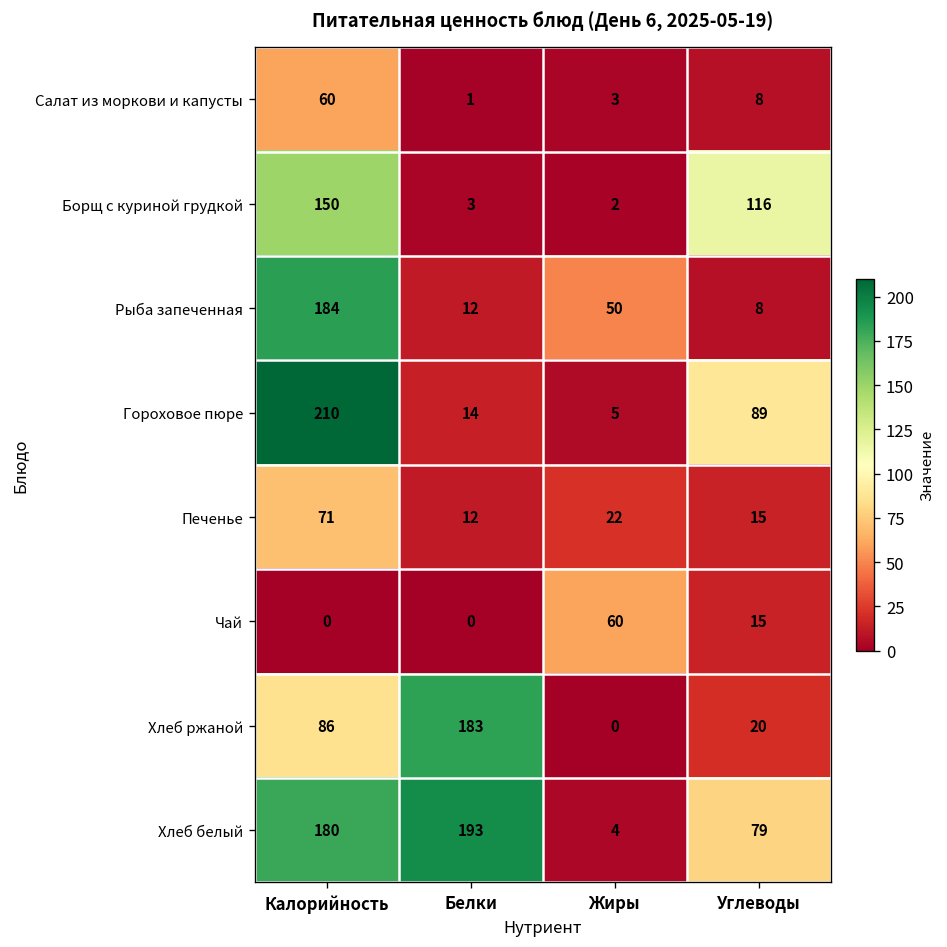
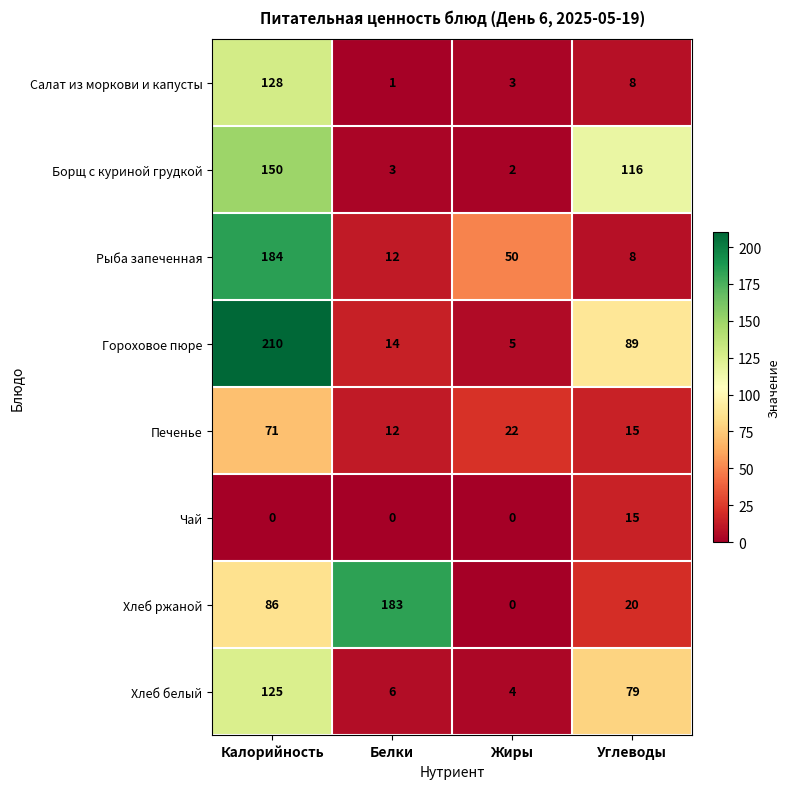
Салат из моркови и капусты, Калорийность: 60 -> 128
Чай, Жиры: 60 -> 0
Хлеб белый, Калорийность: 180 -> 125
Хлеб белый, Белки: 193 -> 6
